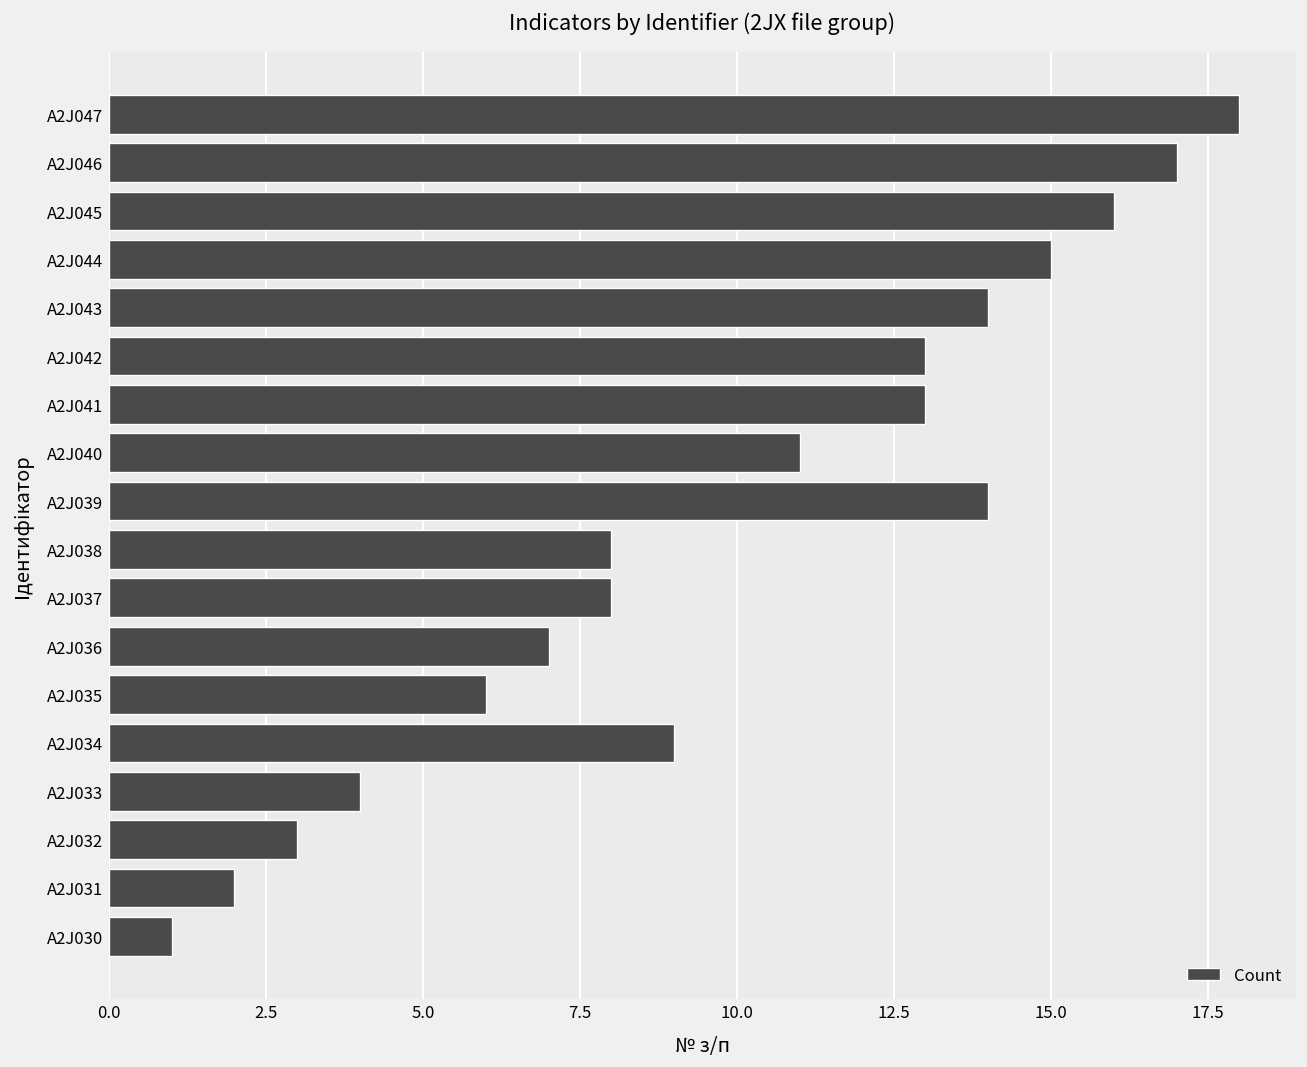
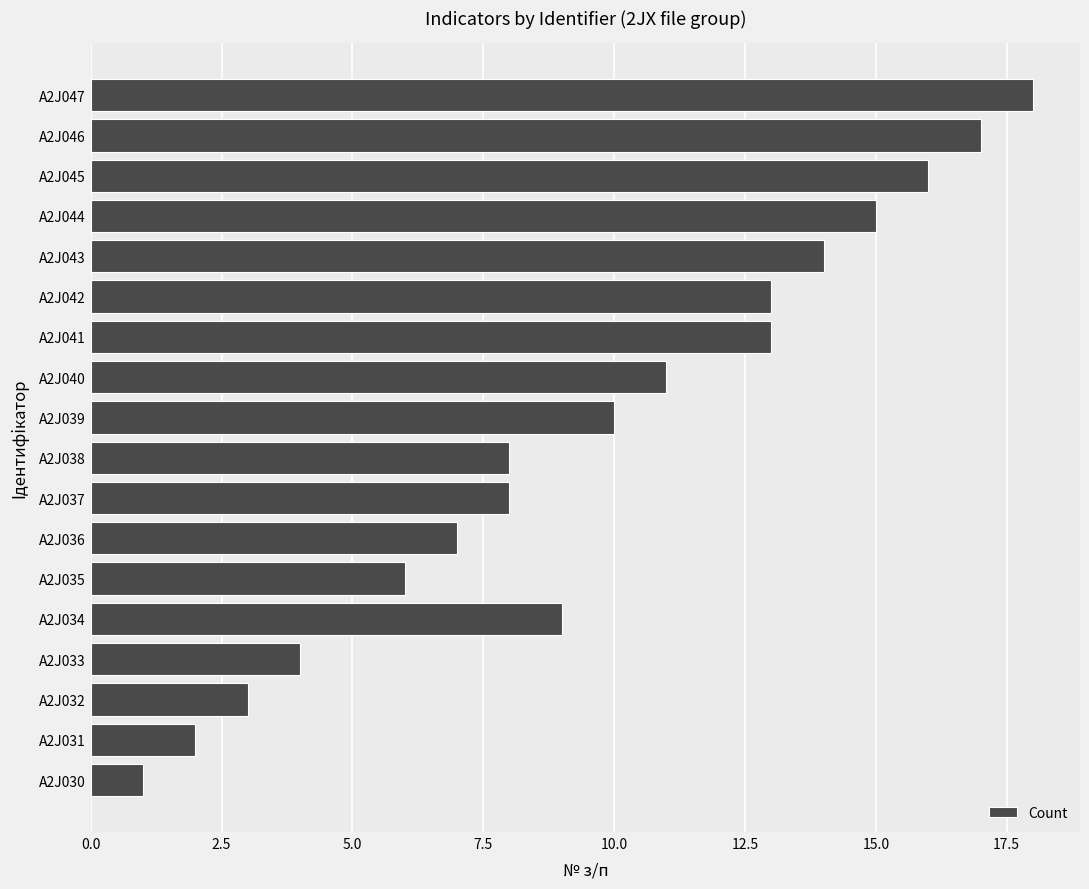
A2J039: 14 -> 10
